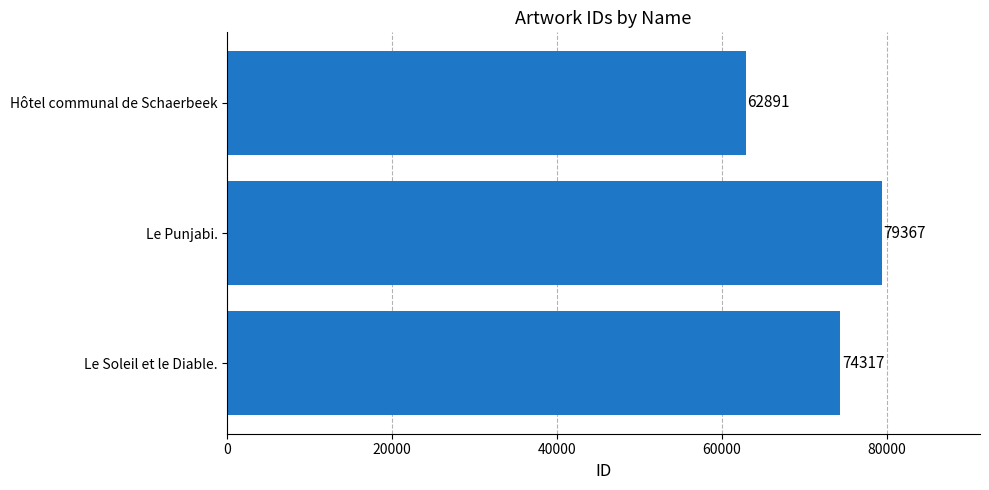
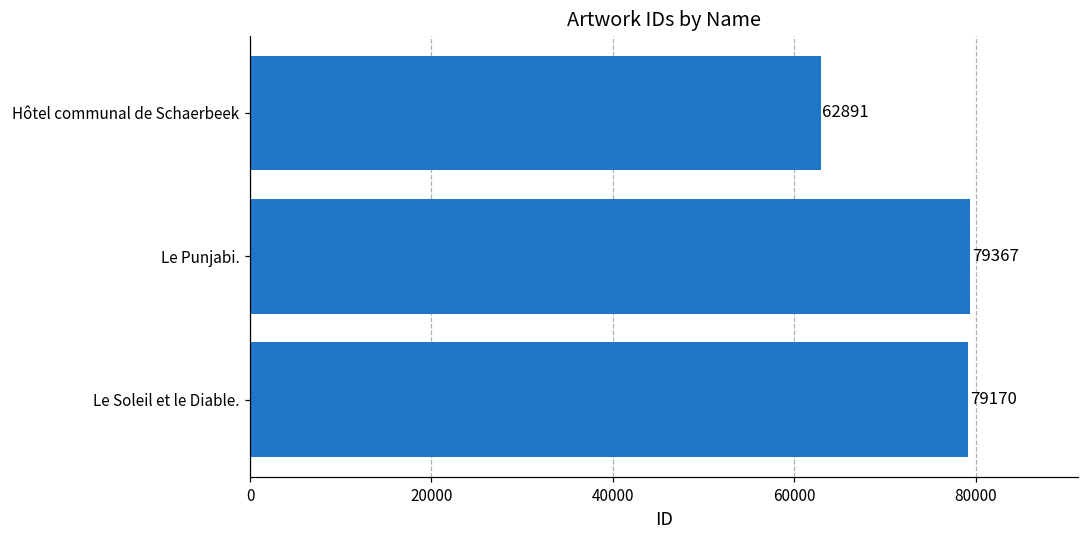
Le Soleil et le Diable.: 74317 -> 79170
